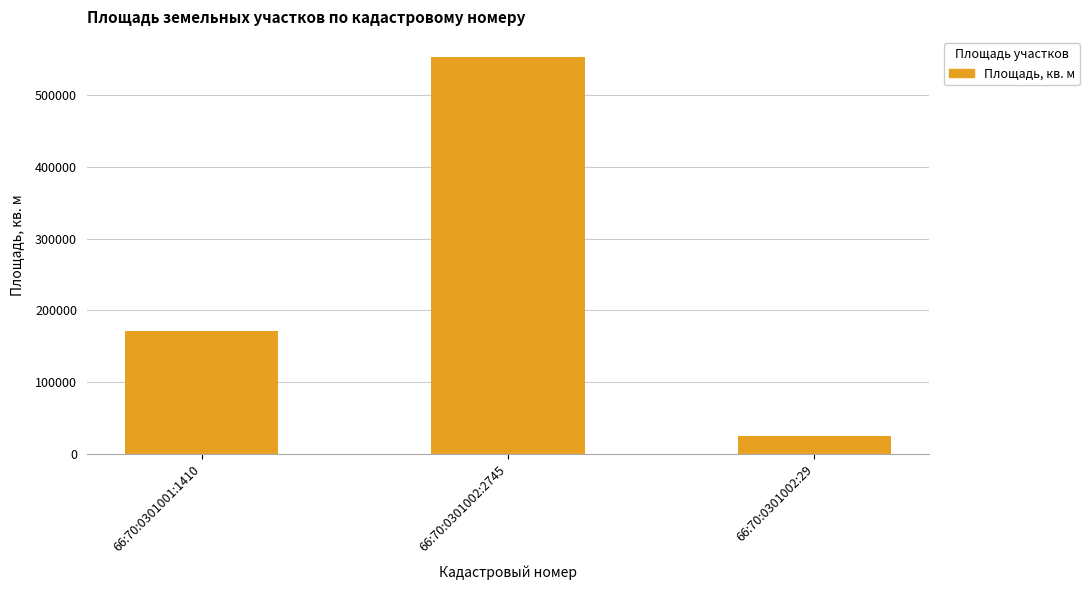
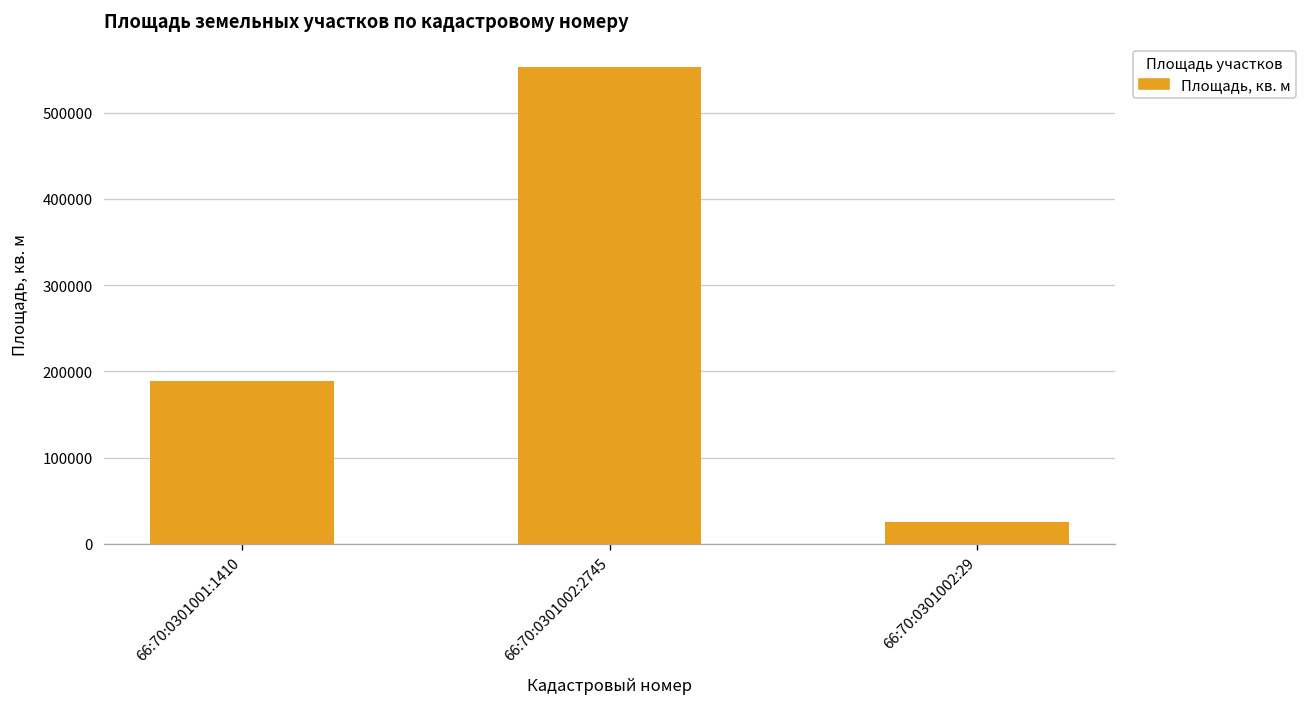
66:70:0301001:1410: 170000 -> 190000
